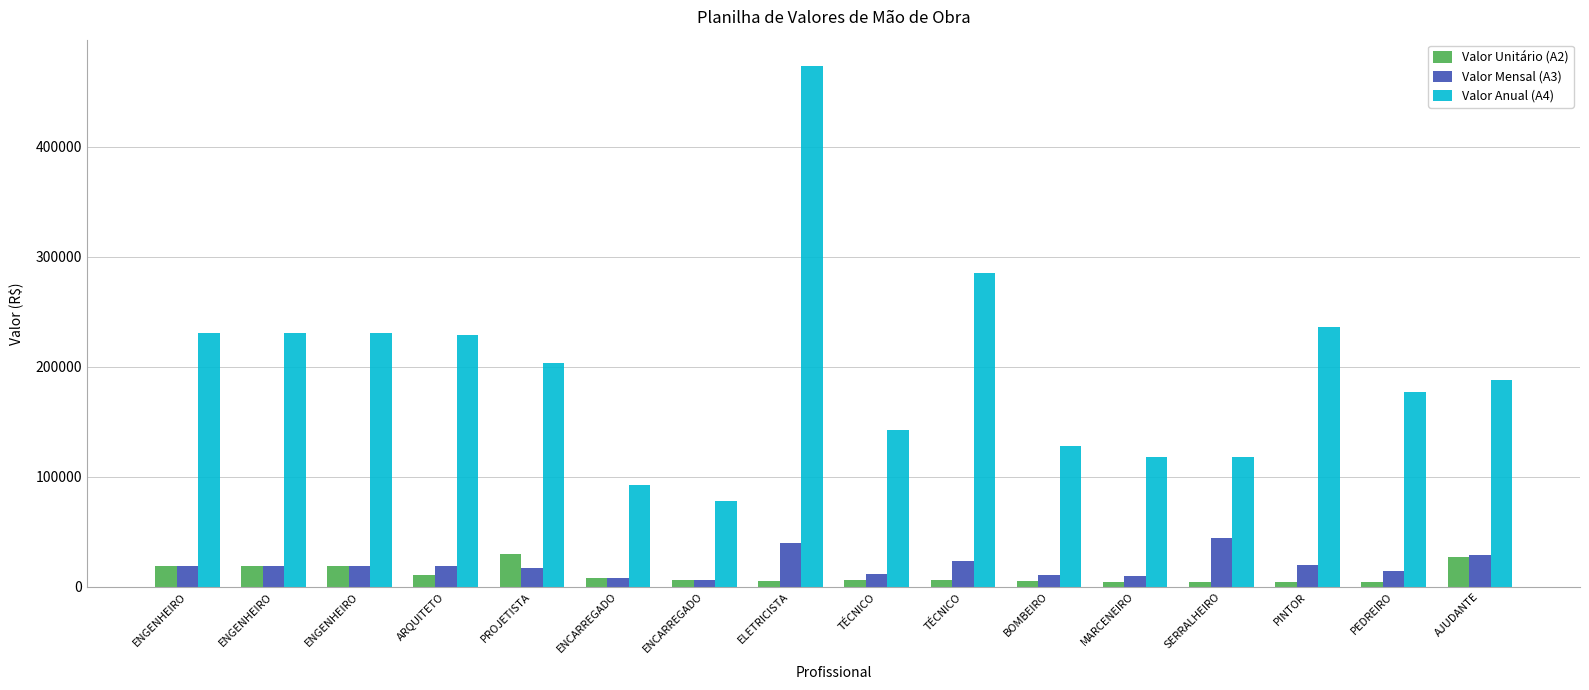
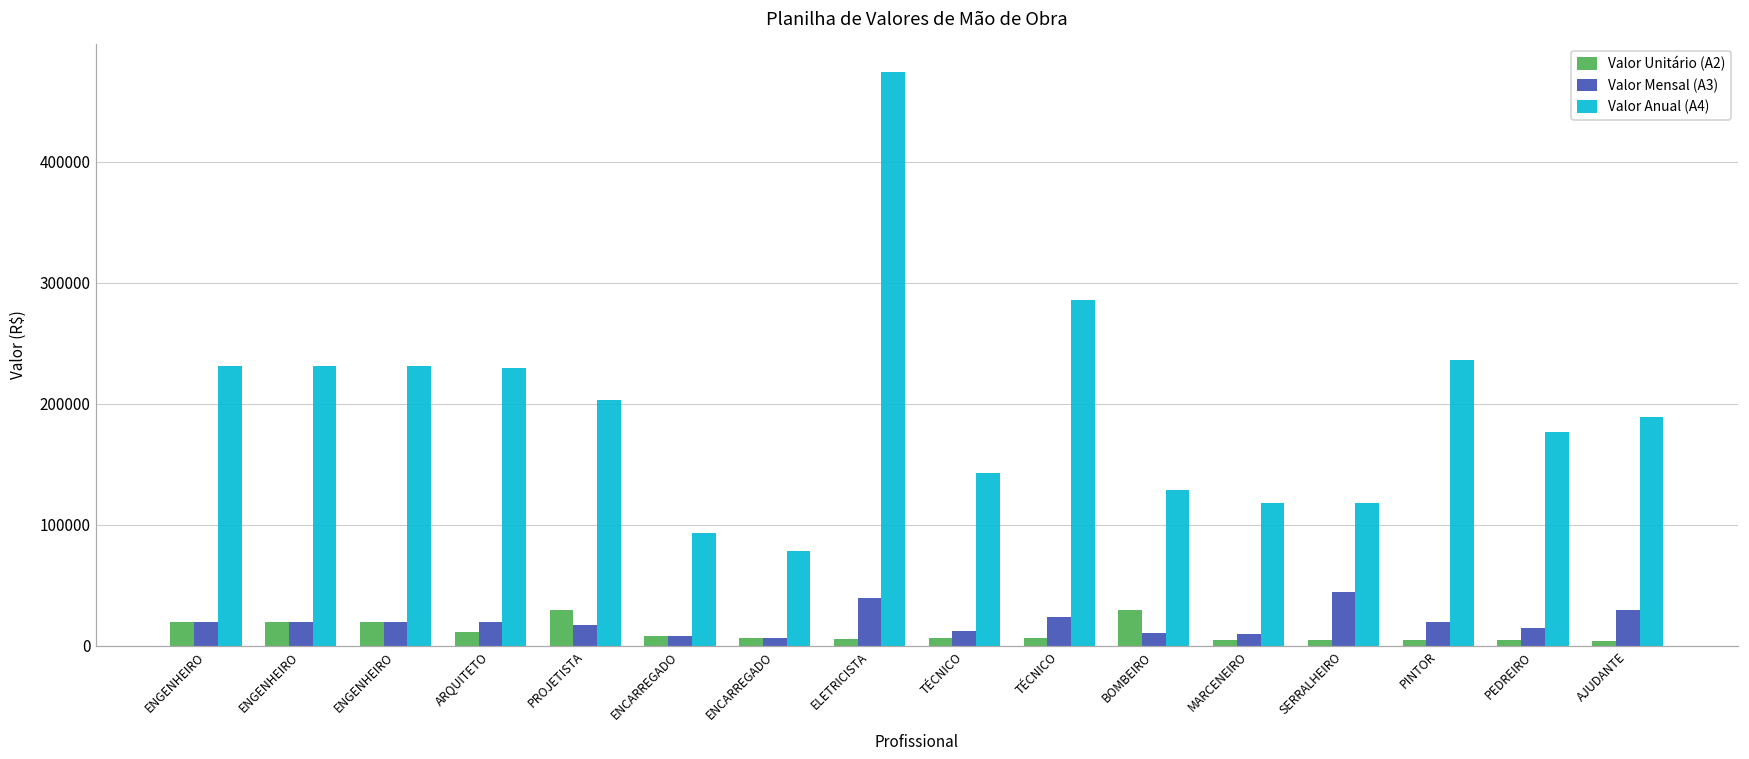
Valor Unitário (A2), BOMBEIRO: 5000 -> 30000
Valor Unitário (A2), AJUDANTE: 27000 -> 4000
